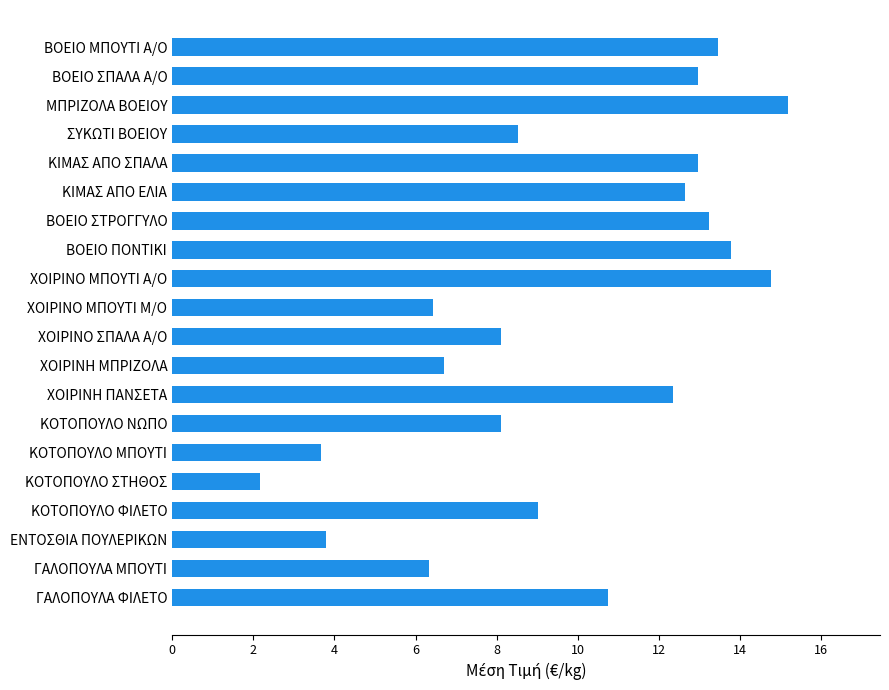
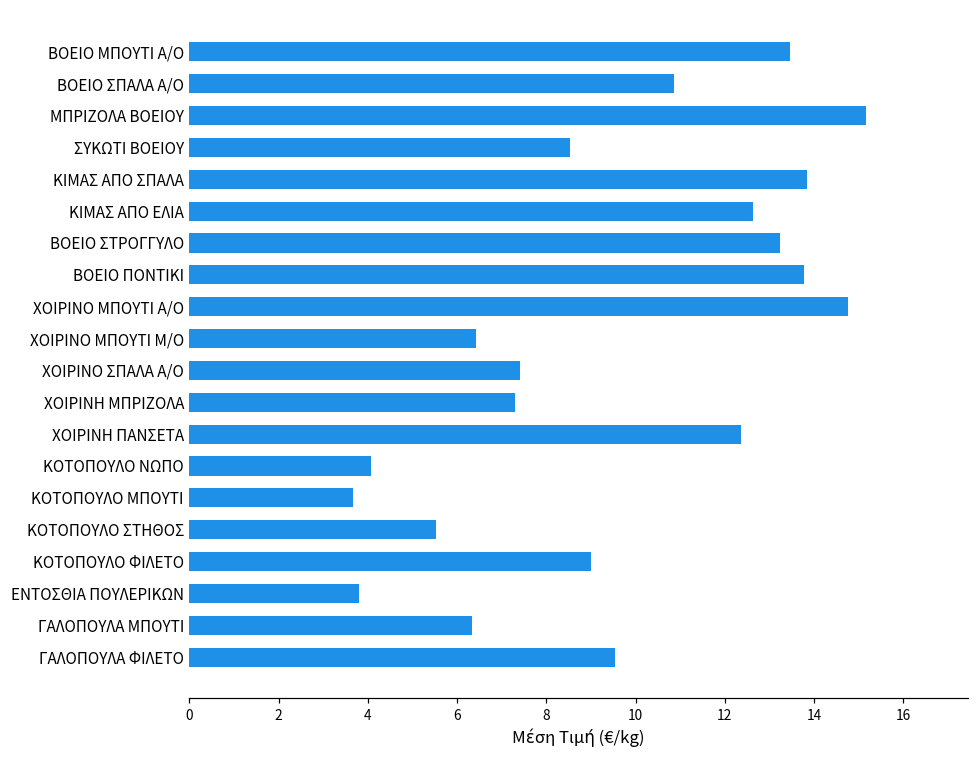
ΒΟΕΙΟ ΣΠΑΛΑ Α/Ο: 13.0 -> 10.9
ΚΙΜΑΣ ΑΠΟ ΣΠΑΛΑ: 13.0 -> 13.8
ΧΟΙΡΙΝΟ ΣΠΑΛΑ Α/Ο: 8.1 -> 7.4
ΧΟΙΡΙΝΗ ΜΠΡΙΖΟΛΑ: 6.7 -> 7.3
ΚΟΤΟΠΟΥΛΟ ΝΩΠΟ: 8.1 -> 4.1
ΚΟΤΟΠΟΥΛΟ ΣΤΗΘΟΣ: 2.2 -> 5.5
ΓΑΛΟΠΟΥΛΑ ΦΙΛΕΤΟ: 10.7 -> 9.5
